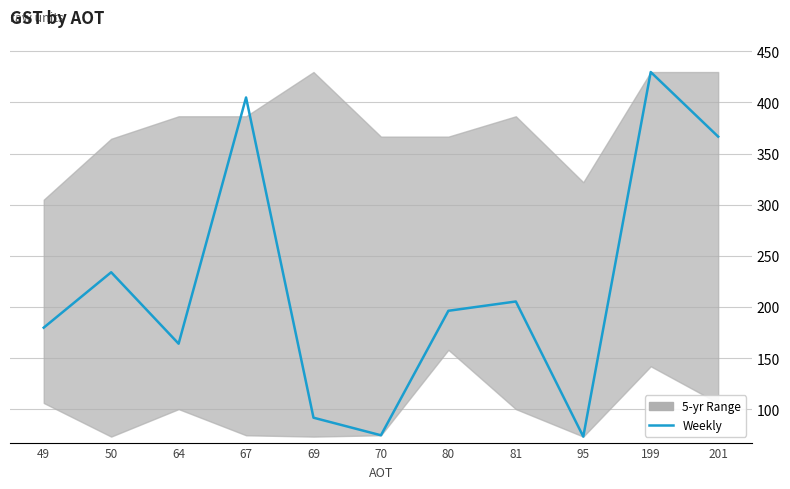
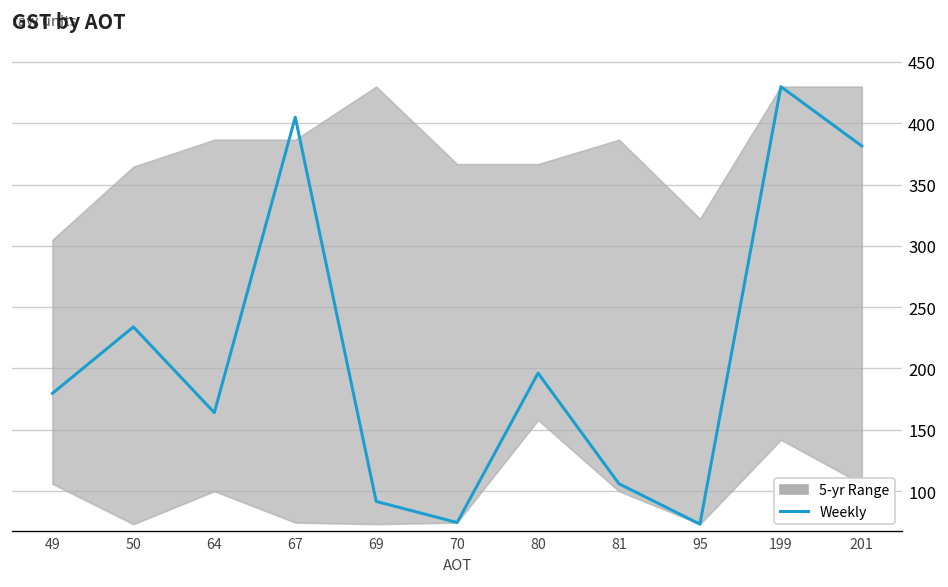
Weekly, 81: 205 -> 106
Weekly, 201: 367 -> 381
